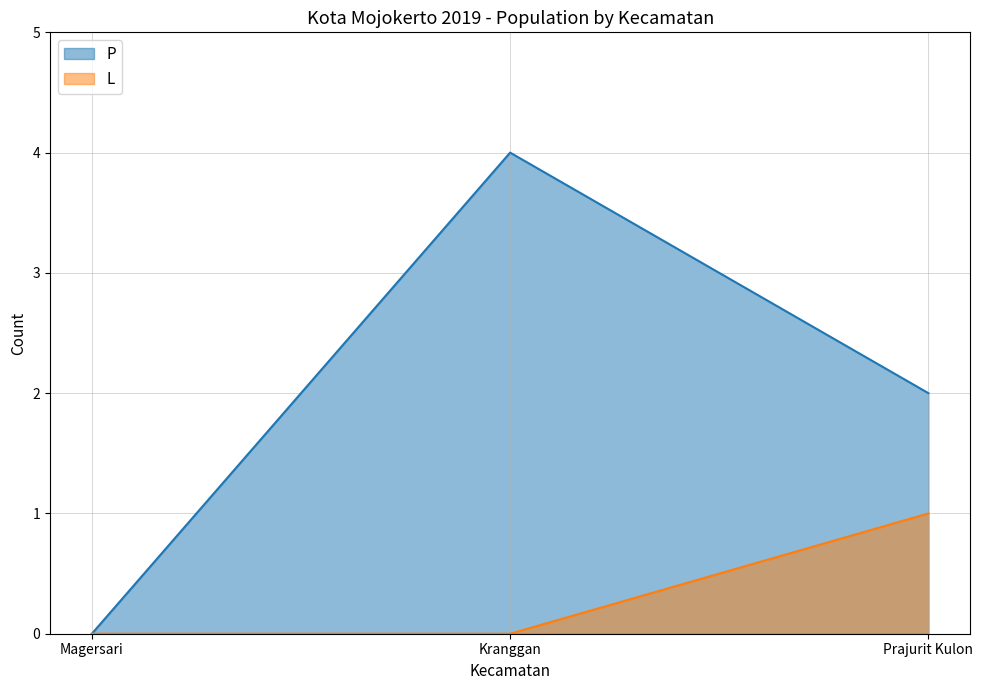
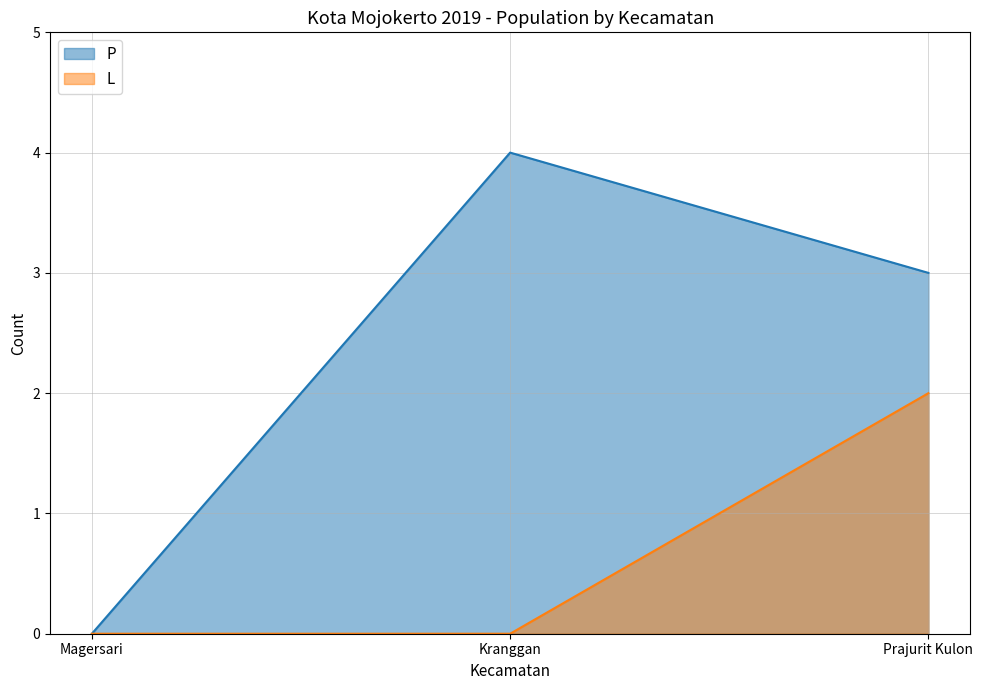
P, Prajurit Kulon: 2 -> 3
L, Prajurit Kulon: 1 -> 2
